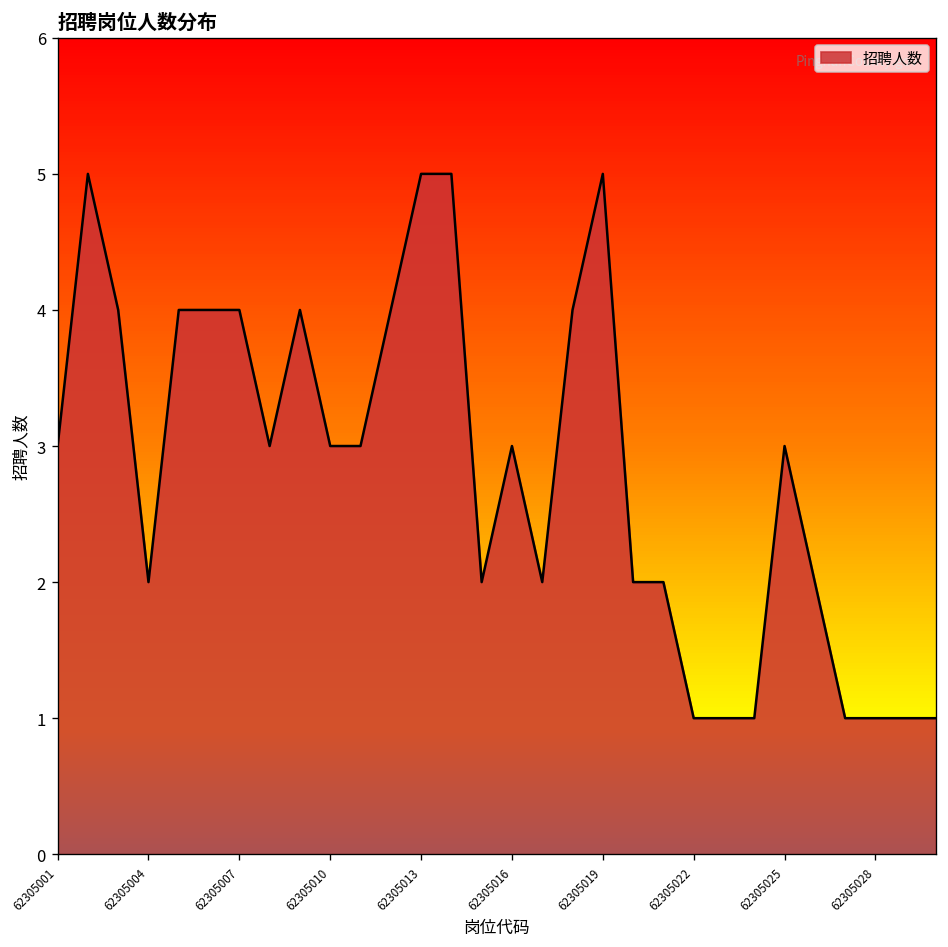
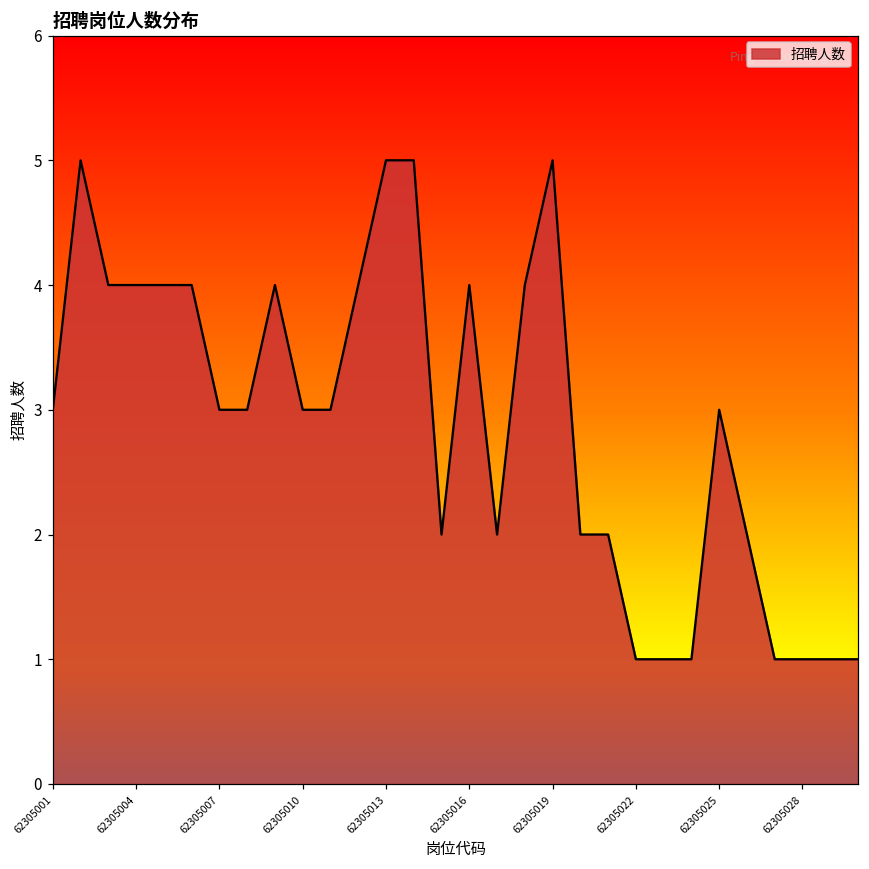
62305004: 2 -> 4
62305007: 4 -> 3
62305016: 3 -> 4
